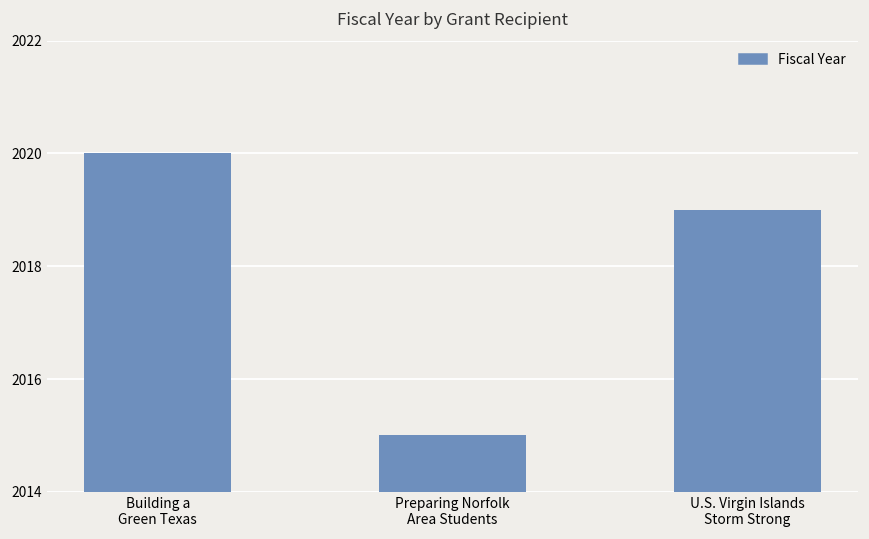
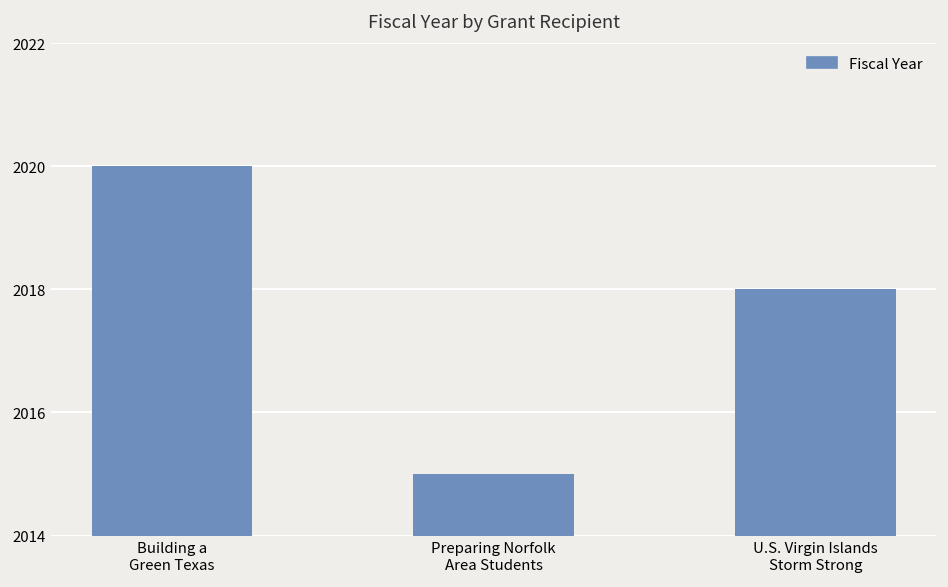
U.S. Virgin Islands Storm Strong: 2019 -> 2018
